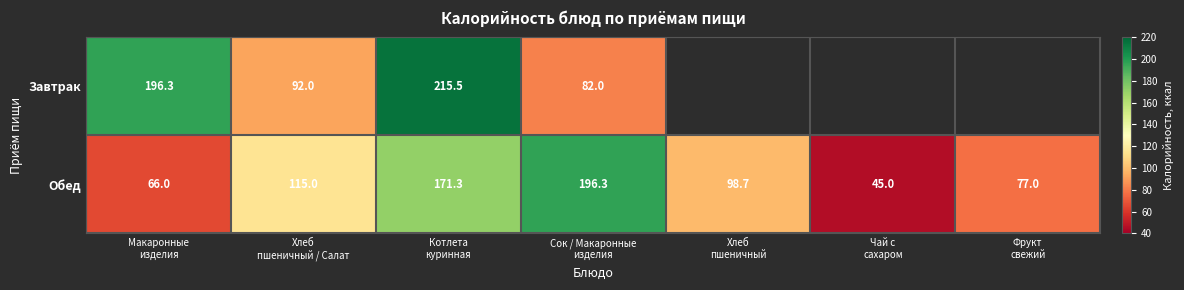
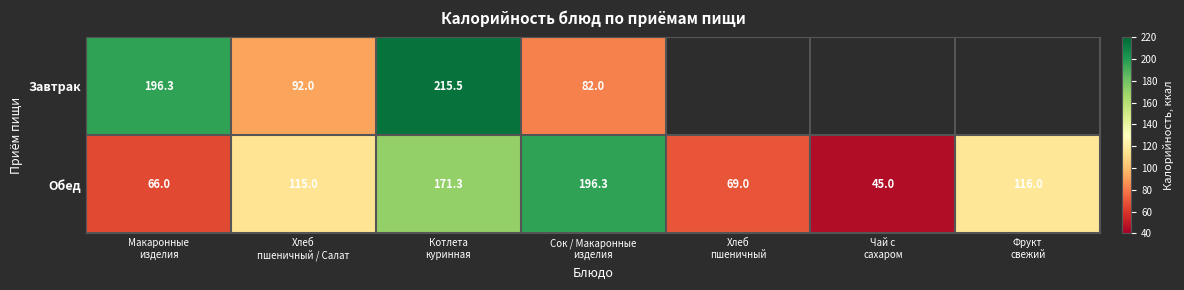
Обед, Хлеб пшеничный: 98.7 -> 69.0
Обед, Фрукт свежий: 77.0 -> 116.0
